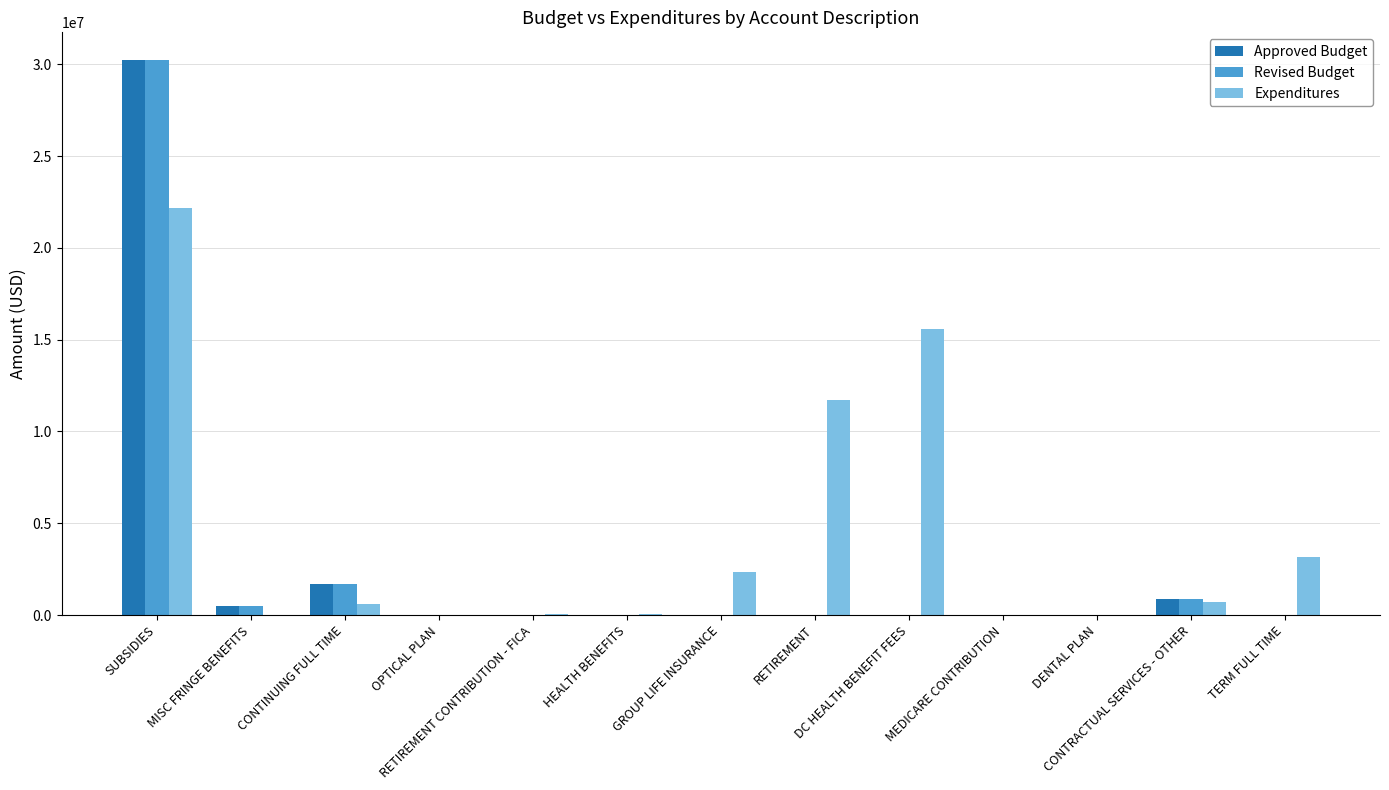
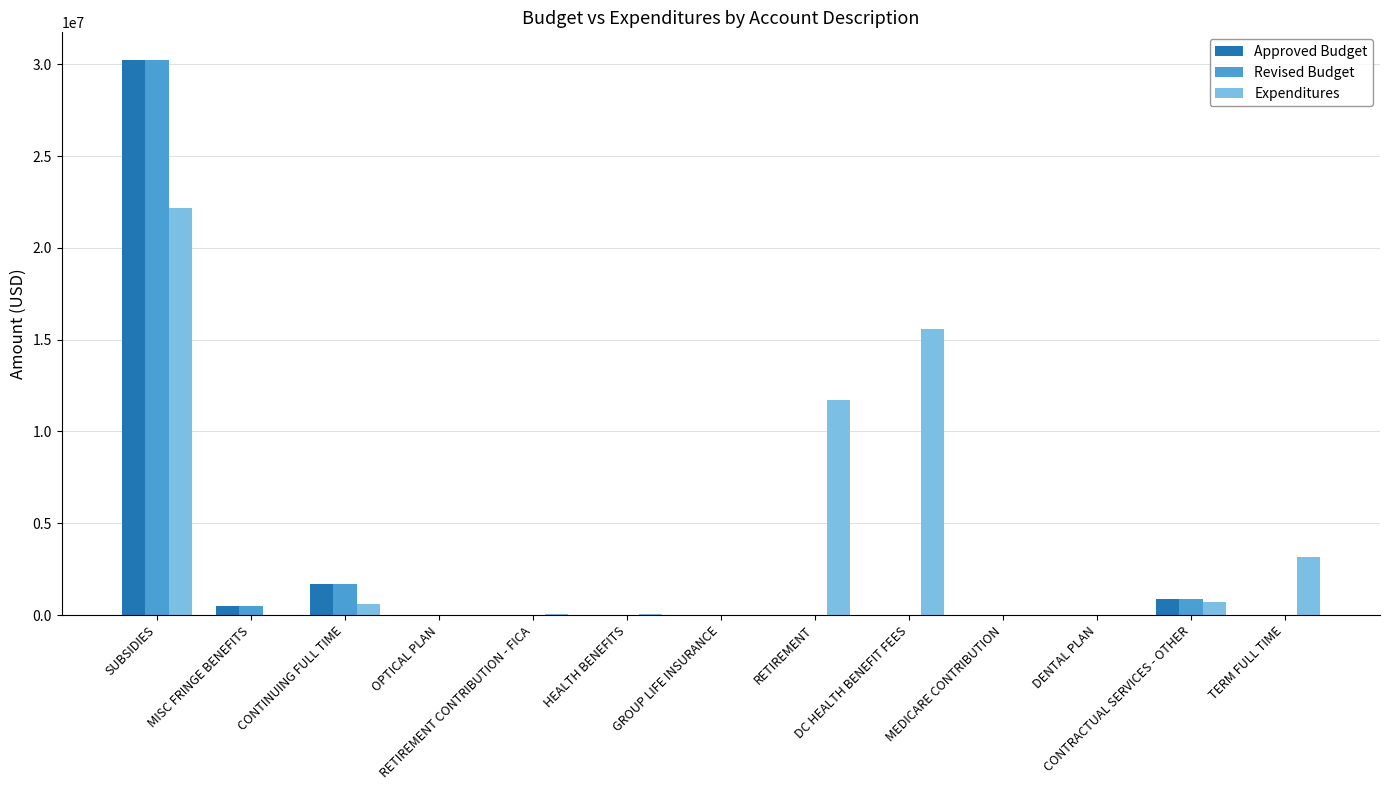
Expenditures, GROUP LIFE INSURANCE: 2400000 -> 0
